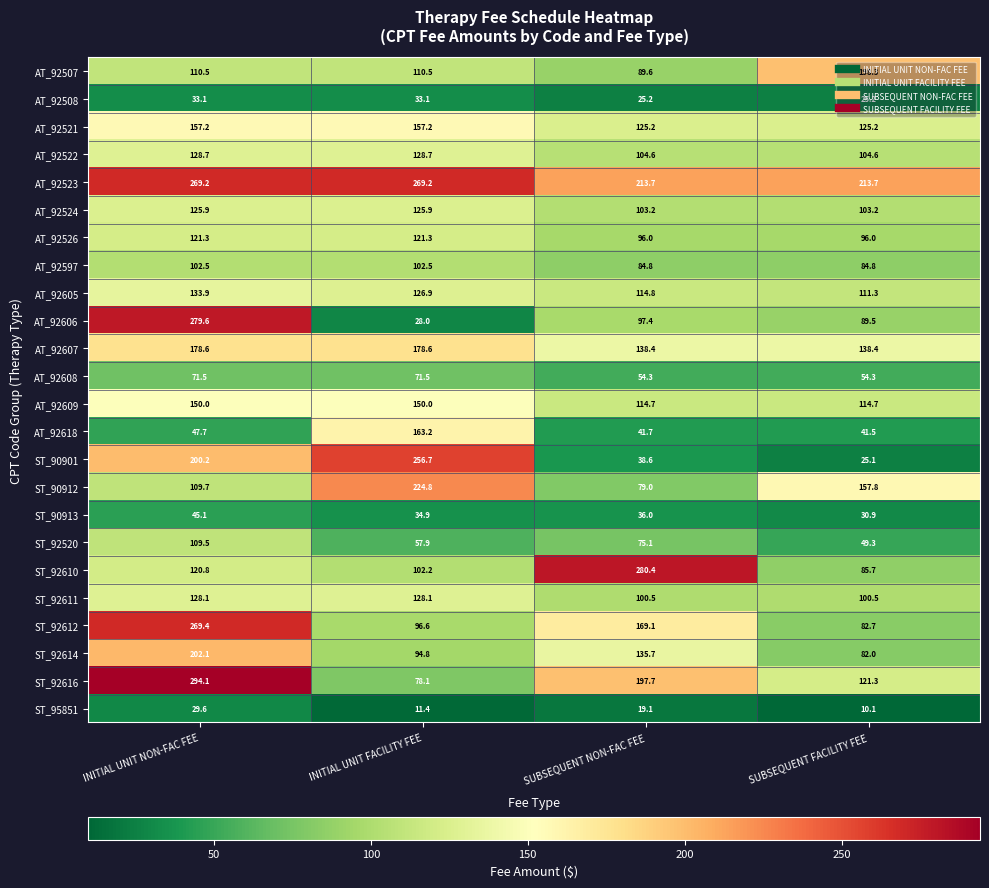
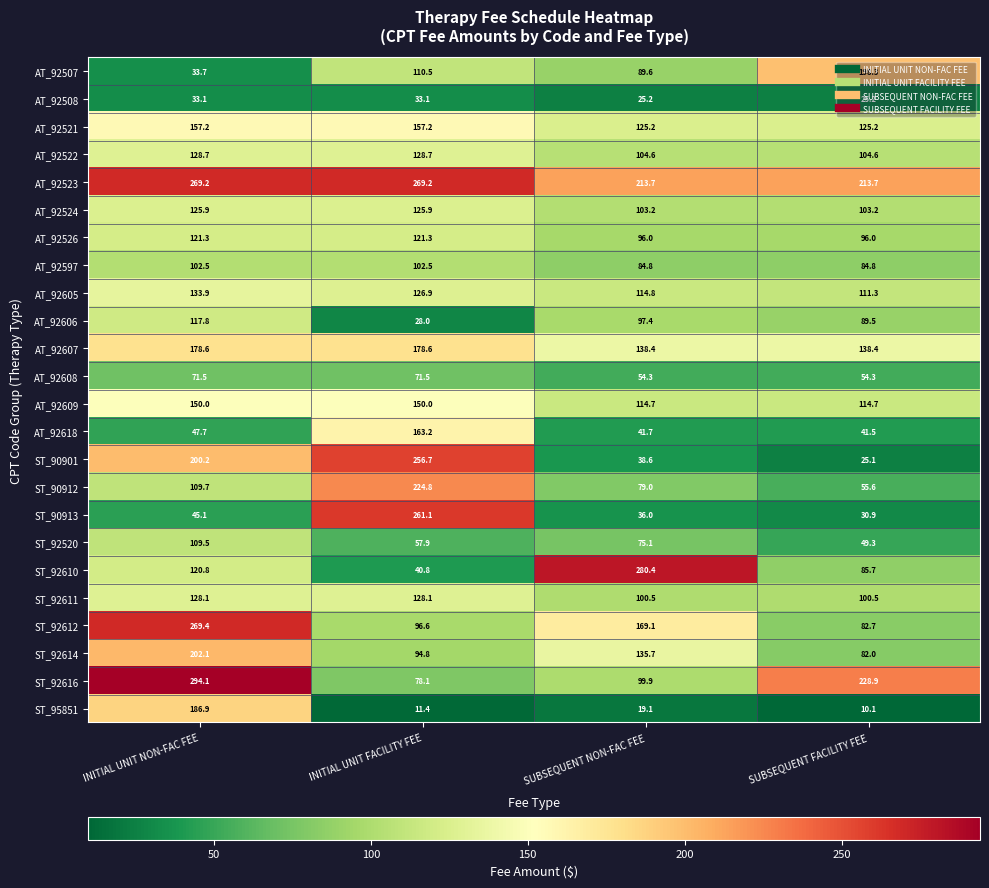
AT_92507, INITIAL UNIT NON-FAC FEE: 110.5 -> 33.7
AT_92606, INITIAL UNIT NON-FAC FEE: 279.6 -> 117.8
ST_90912, SUBSEQUENT FACILITY FEE: 157.8 -> 55.6
ST_90913, INITIAL UNIT FACILITY FEE: 34.9 -> 261.1
ST_92610, INITIAL UNIT FACILITY FEE: 102.2 -> 40.8
ST_92616, SUBSEQUENT NON-FAC FEE: 197.7 -> 99.9
ST_92616, SUBSEQUENT FACILITY FEE: 121.3 -> 228.9
ST_95851, INITIAL UNIT NON-FAC FEE: 29.6 -> 186.9
